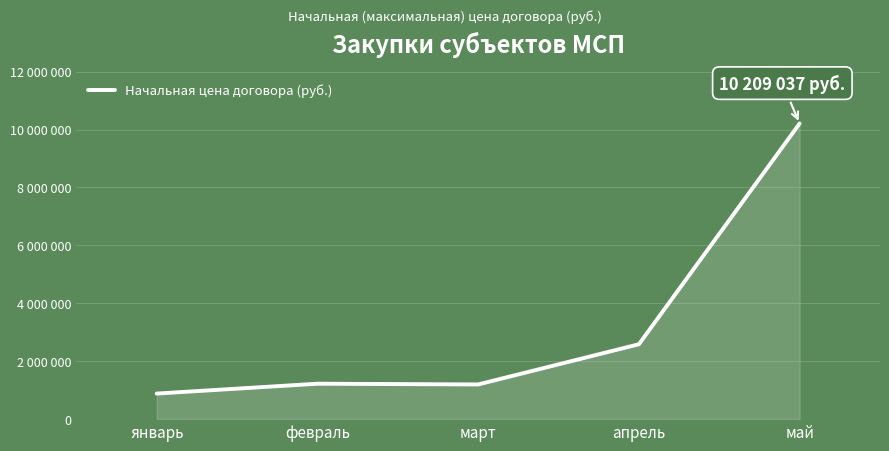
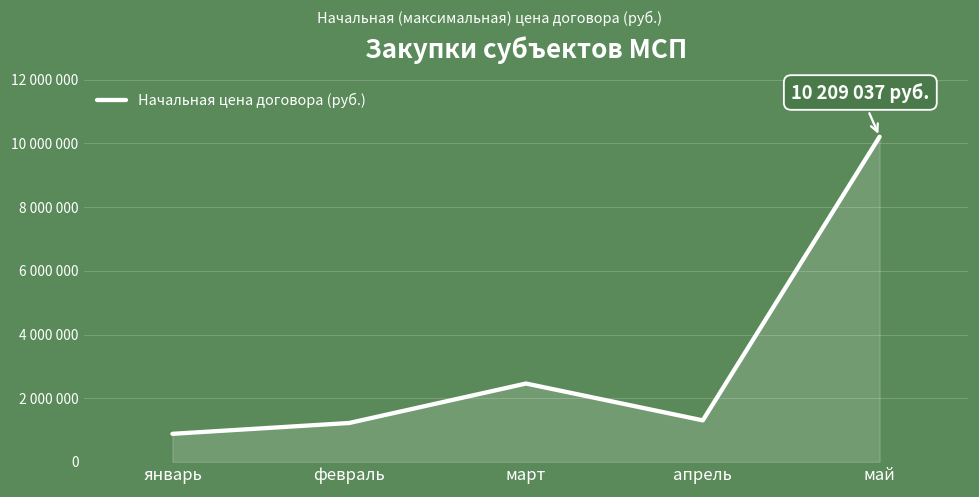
март: 1200000 -> 2500000
апрель: 2600000 -> 1300000
